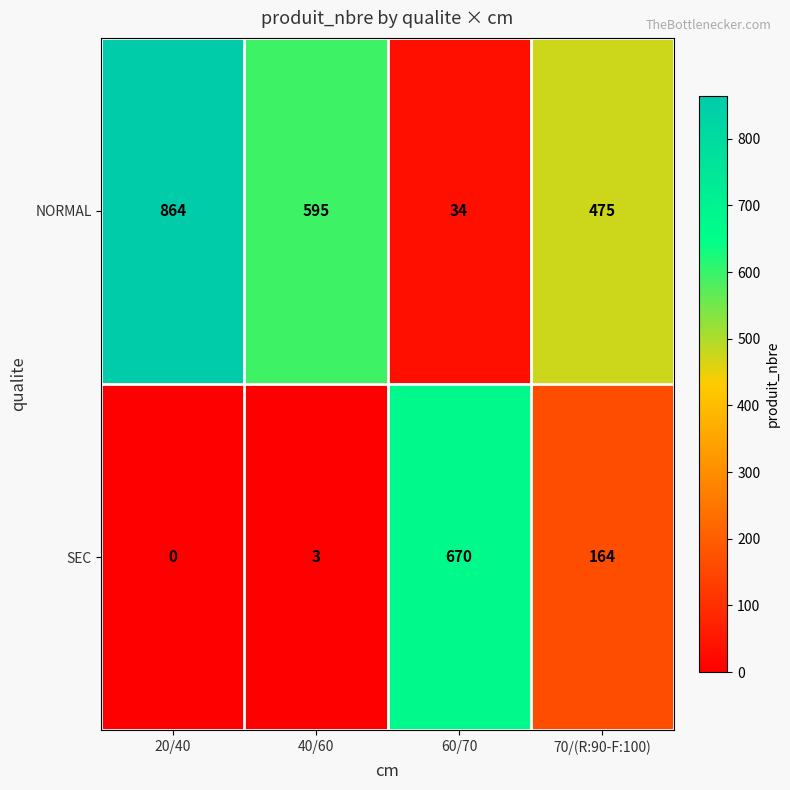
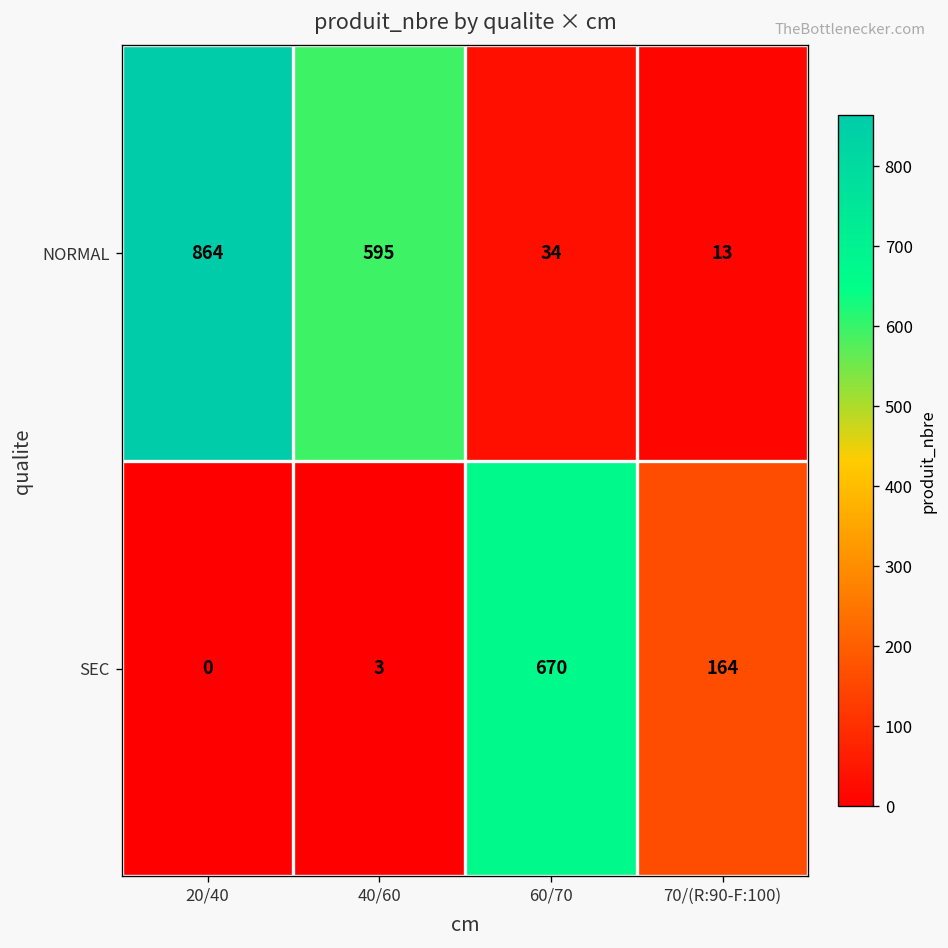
NORMAL, 70/(R:90-F:100): 475 -> 13
